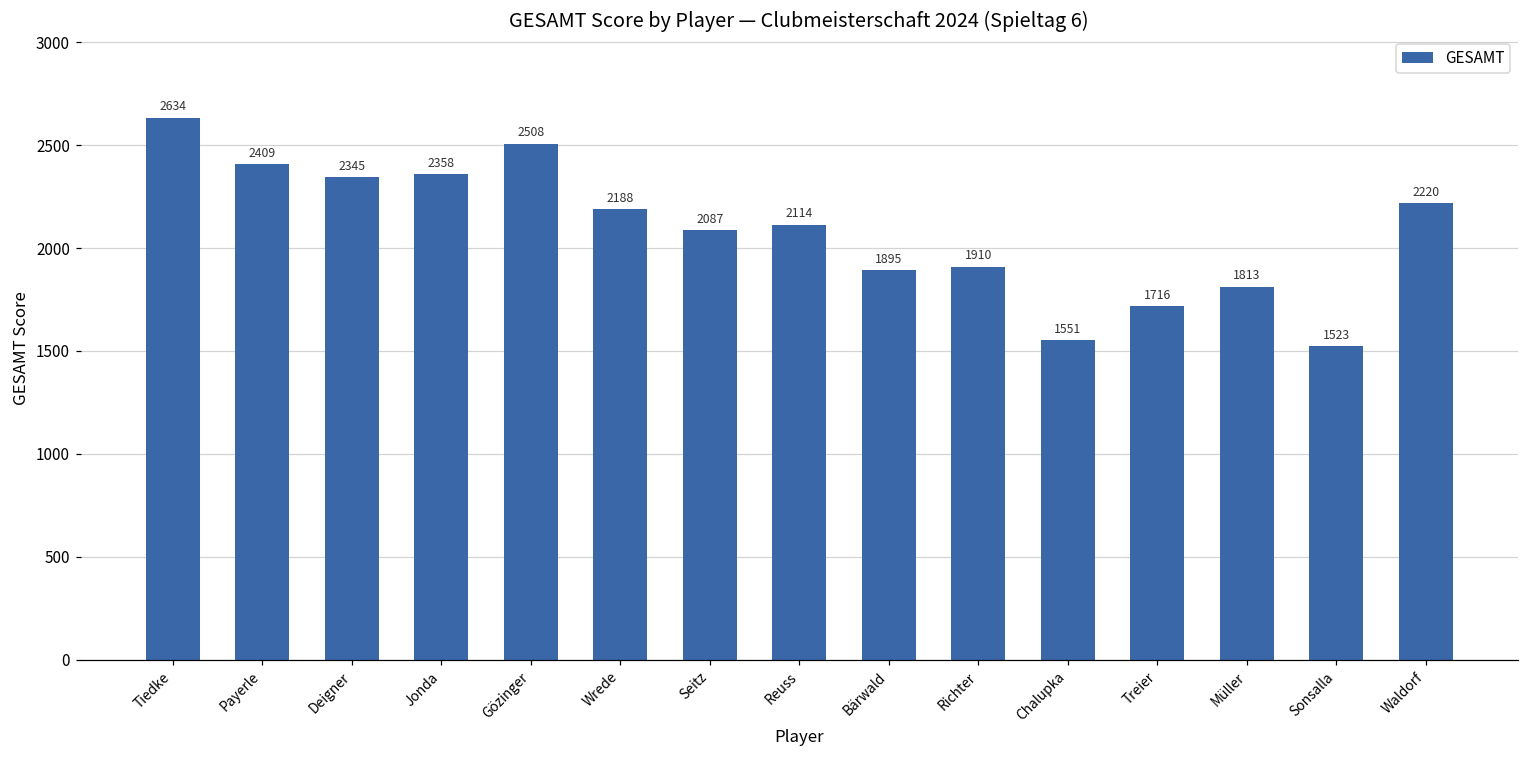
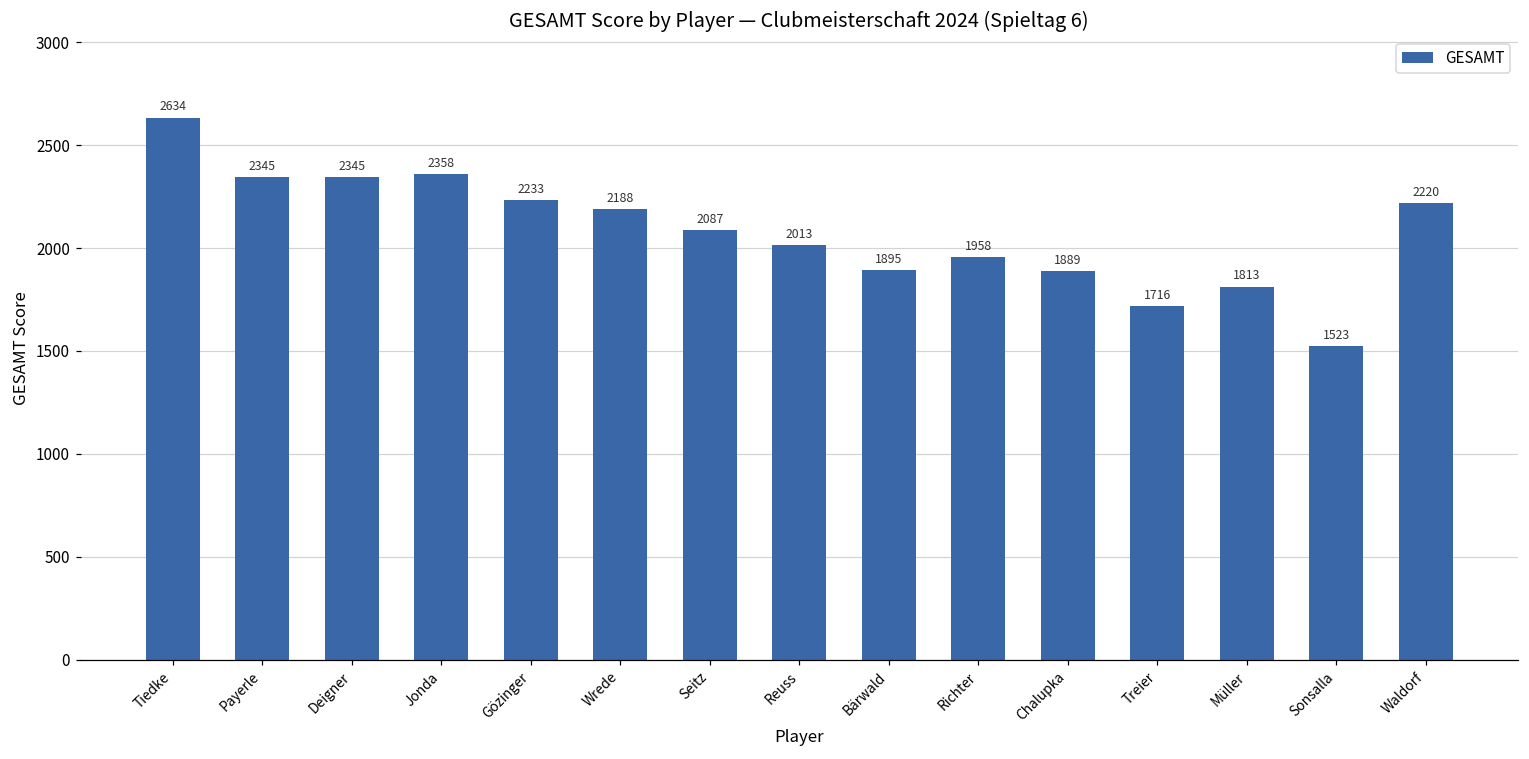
Payerle: 2409 -> 2345
Gözinger: 2508 -> 2233
Reuss: 2114 -> 2013
Richter: 1910 -> 1958
Chalupka: 1551 -> 1889
